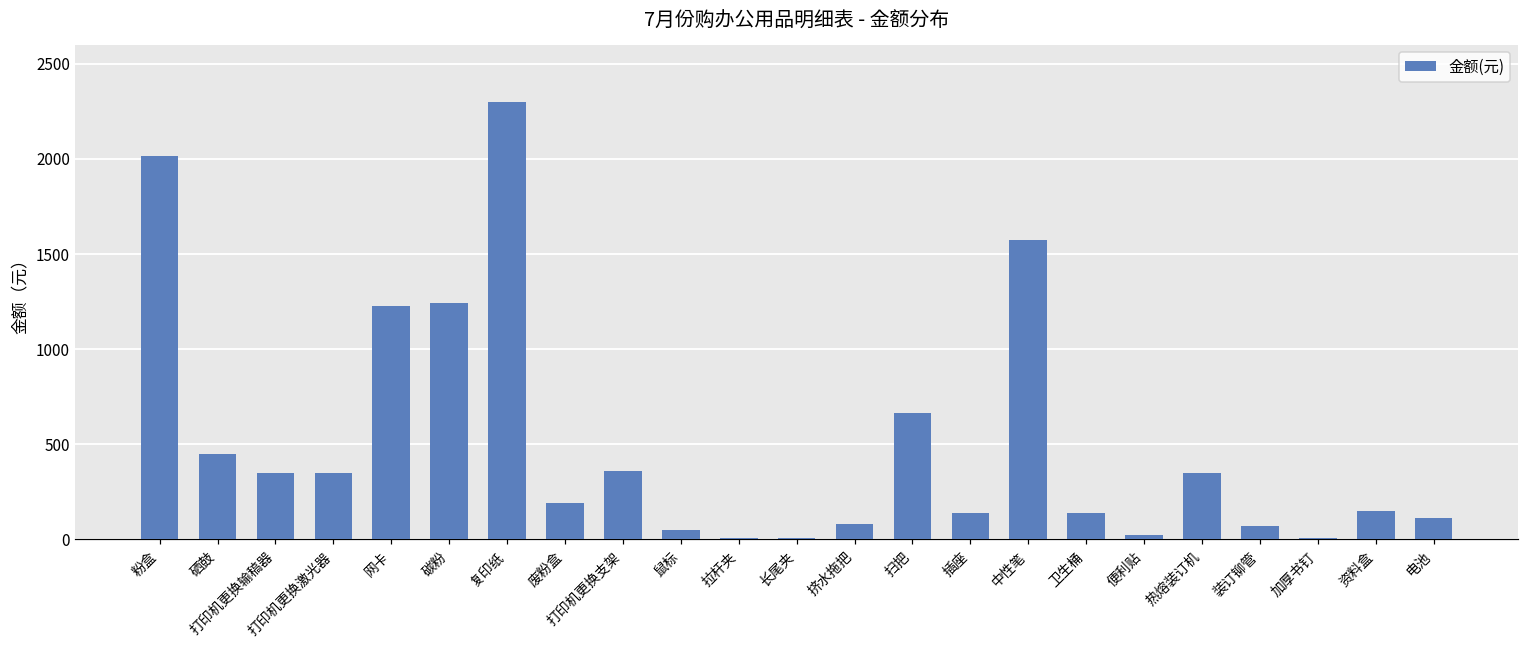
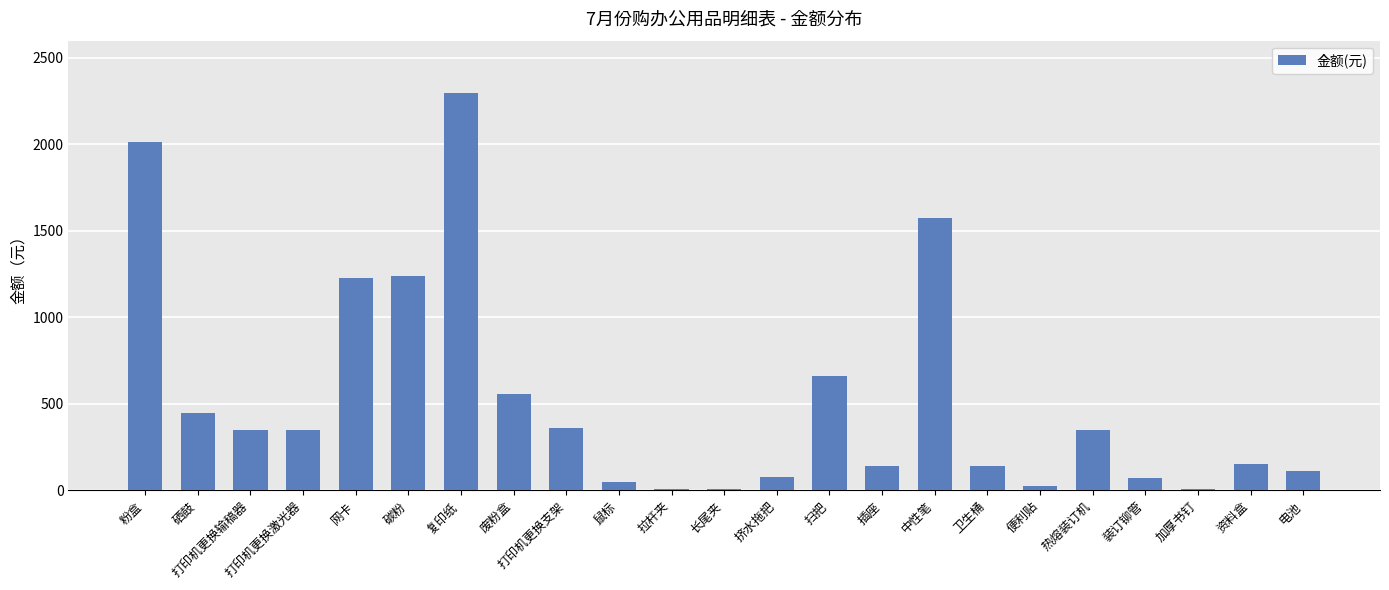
废粉盒: 190 -> 560
